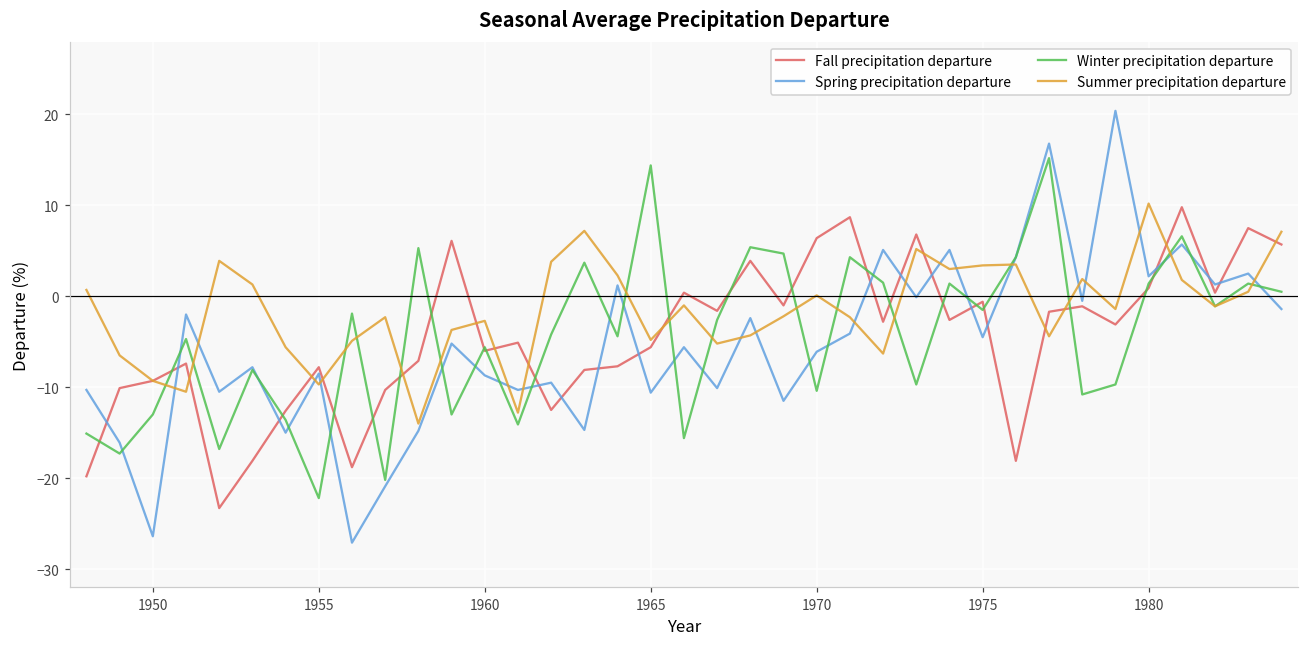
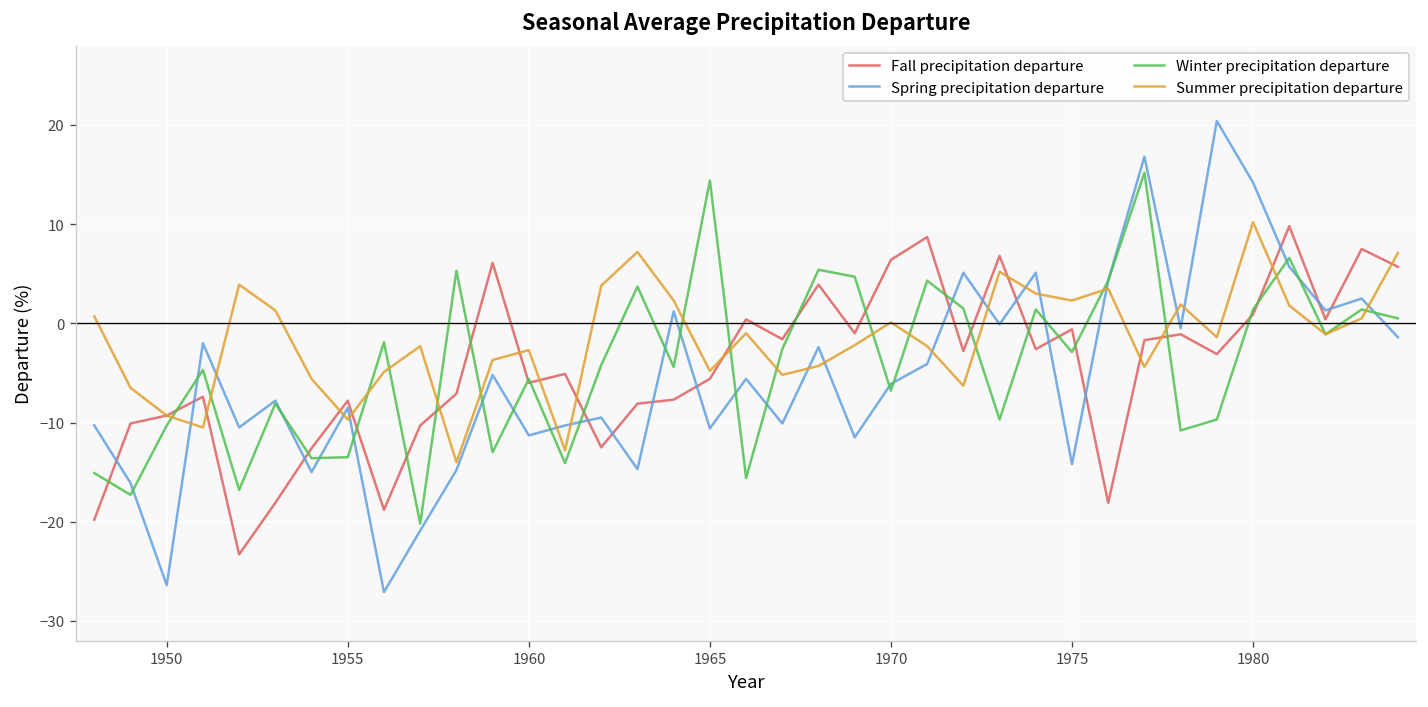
Winter precipitation departure, 1950: -13 -> -10
Winter precipitation departure, 1955: -22 -> -14
Spring precipitation departure, 1960: -9 -> -11
Winter precipitation departure, 1970: -10 -> -7
Spring precipitation departure, 1975: -5 -> -14
Winter precipitation departure, 1975: -2 -> -3
Summer precipitation departure, 1975: 3 -> 2
Spring precipitation departure, 1980: 2 -> 14
